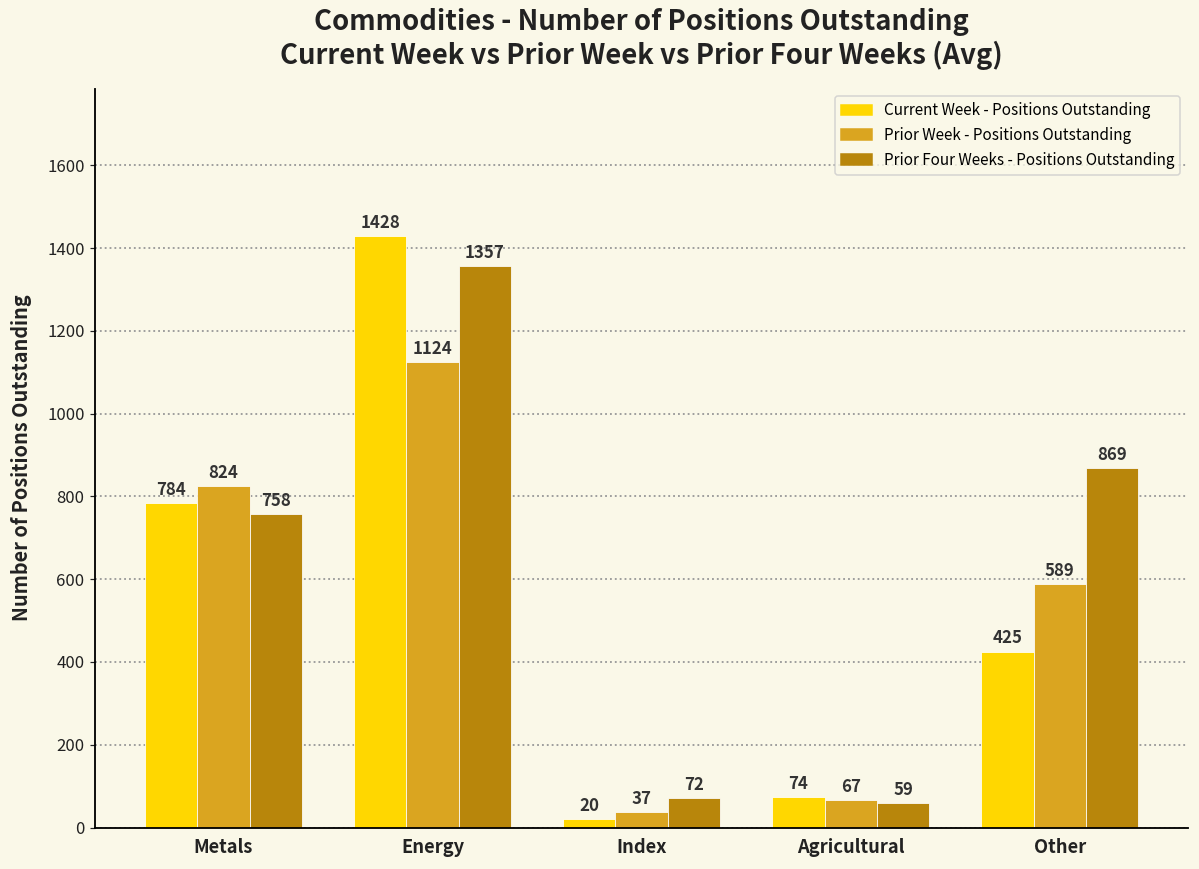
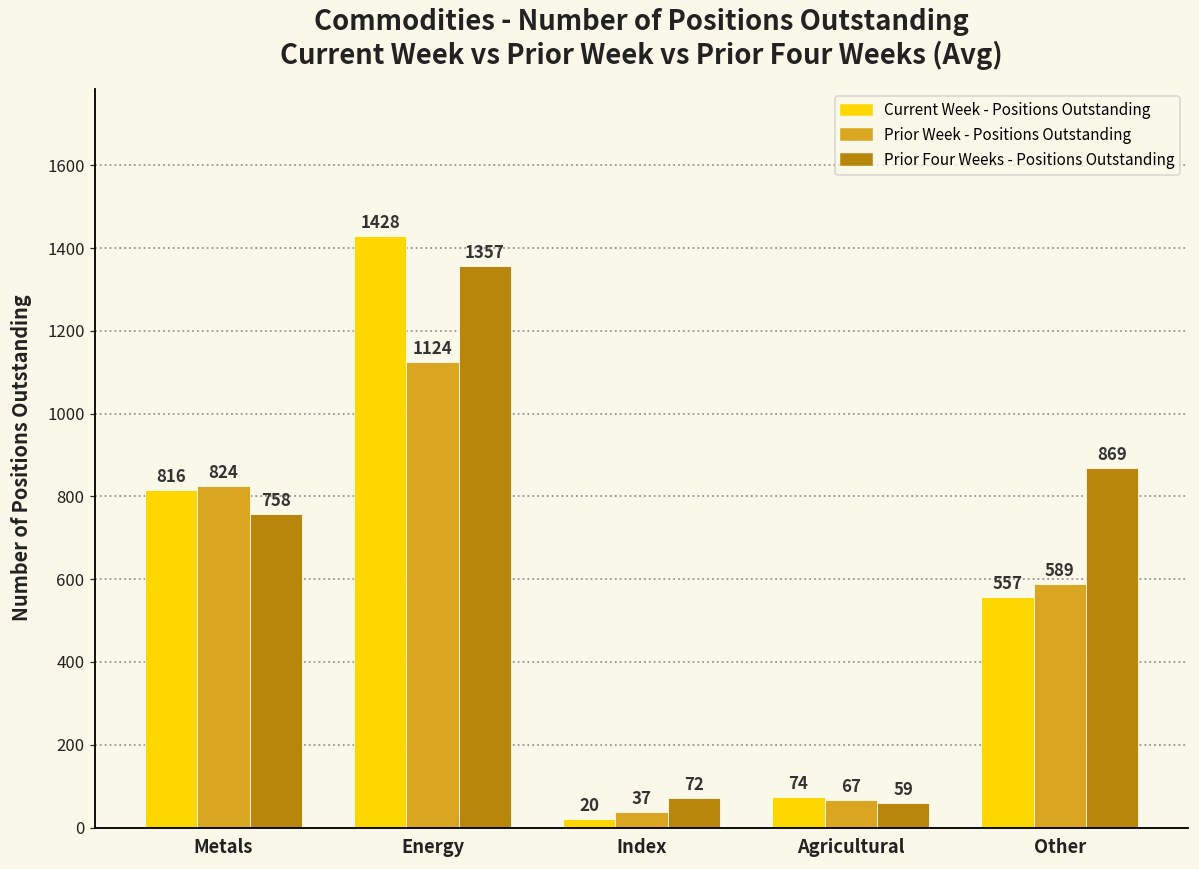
Current Week - Positions Outstanding, Metals: 784 -> 816
Current Week - Positions Outstanding, Other: 425 -> 557
